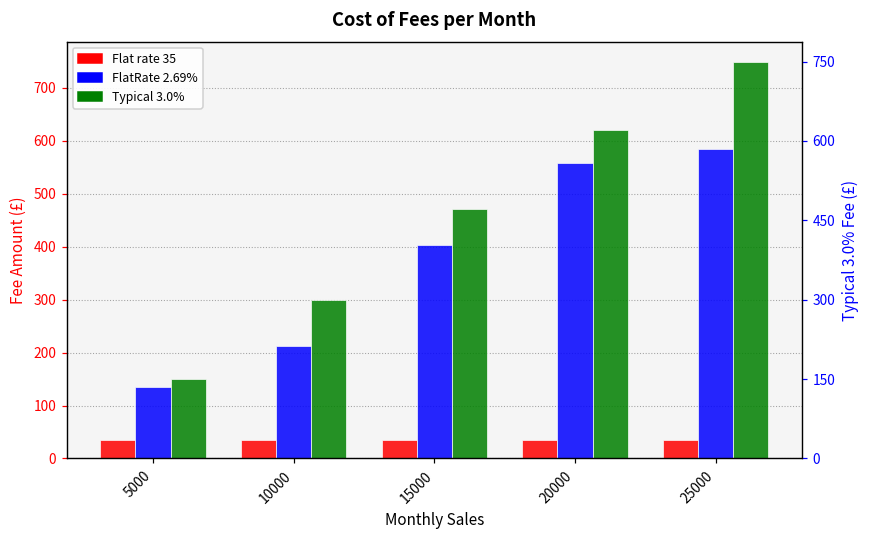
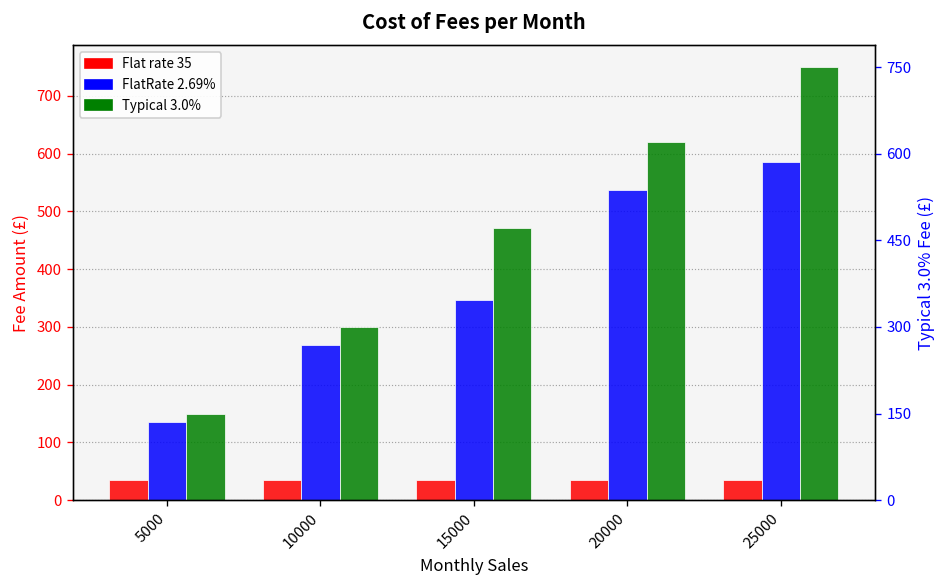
FlatRate 2.69%, 10000: 210 -> 270
FlatRate 2.69%, 15000: 400 -> 350
FlatRate 2.69%, 20000: 560 -> 540
